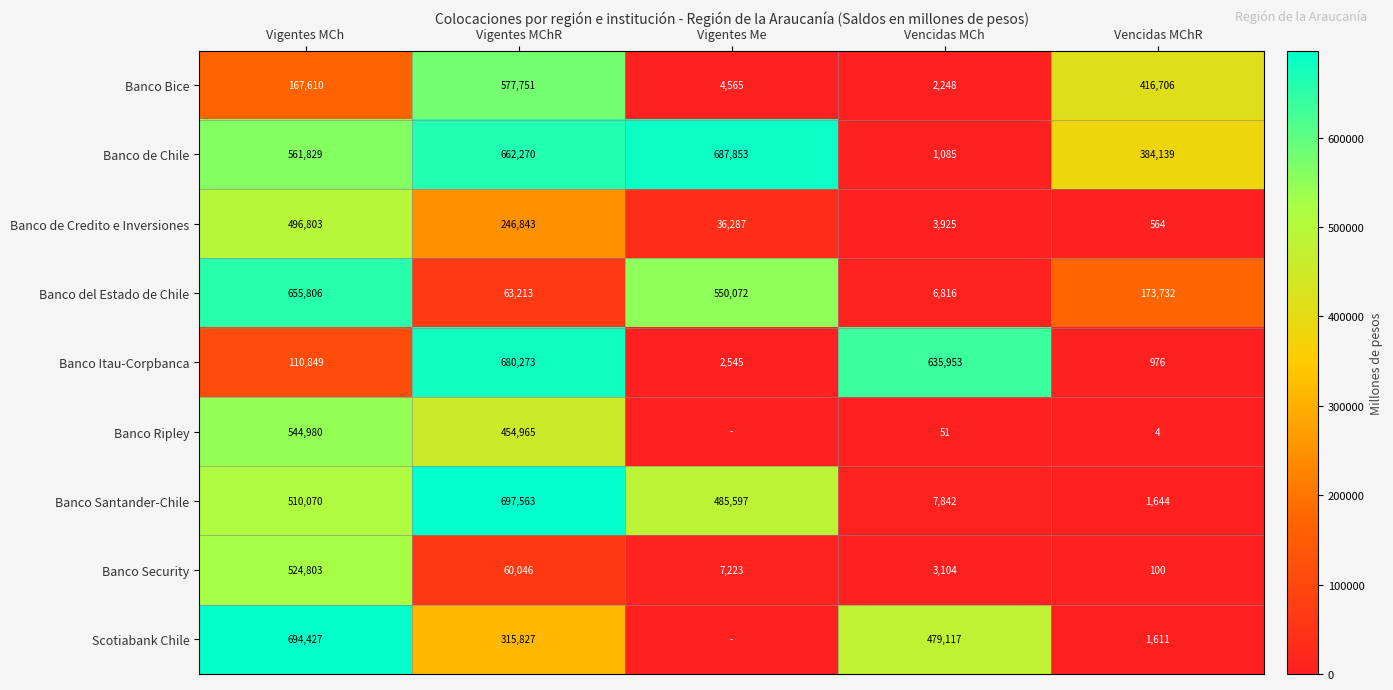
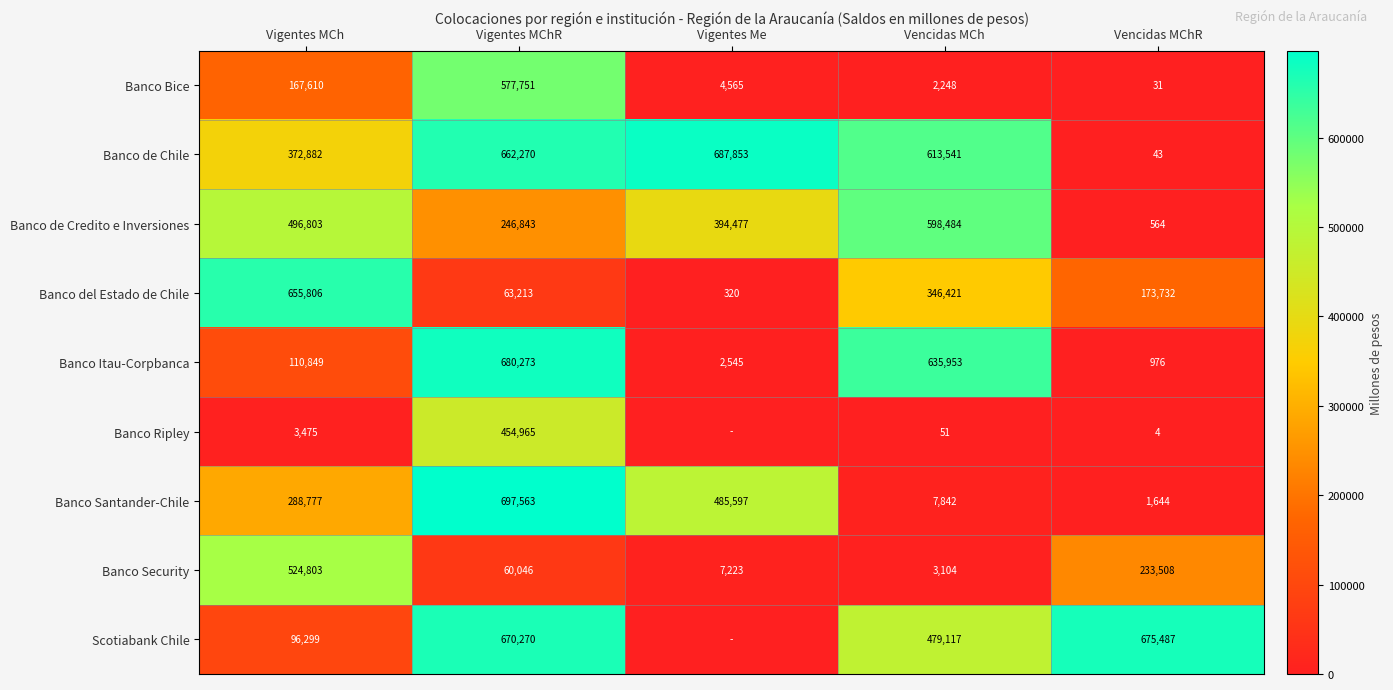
Banco Bice, Vencidas MChR: 416,706 -> 31
Banco de Chile, Vigentes MCh: 561,829 -> 372,882
Banco de Chile, Vencidas MCh: 1,085 -> 613,541
Banco de Chile, Vencidas MChR: 384,139 -> 43
Banco de Credito e Inversiones, Vigentes Me: 36,287 -> 394,477
Banco de Credito e Inversiones, Vencidas MCh: 3,925 -> 598,484
Banco del Estado de Chile, Vigentes Me: 550,072 -> 320
Banco del Estado de Chile, Vencidas MCh: 6,816 -> 346,421
Banco Ripley, Vigentes MCh: 544,980 -> 3,475
Banco Santander-Chile, Vigentes MCh: 510,070 -> 288,777
Banco Security, Vencidas MChR: 100 -> 233,508
Scotiabank Chile, Vigentes MCh: 694,427 -> 96,299
Scotiabank Chile, Vigentes MChR: 315,827 -> 670,270
Scotiabank Chile, Vencidas MChR: 1,611 -> 675,487
